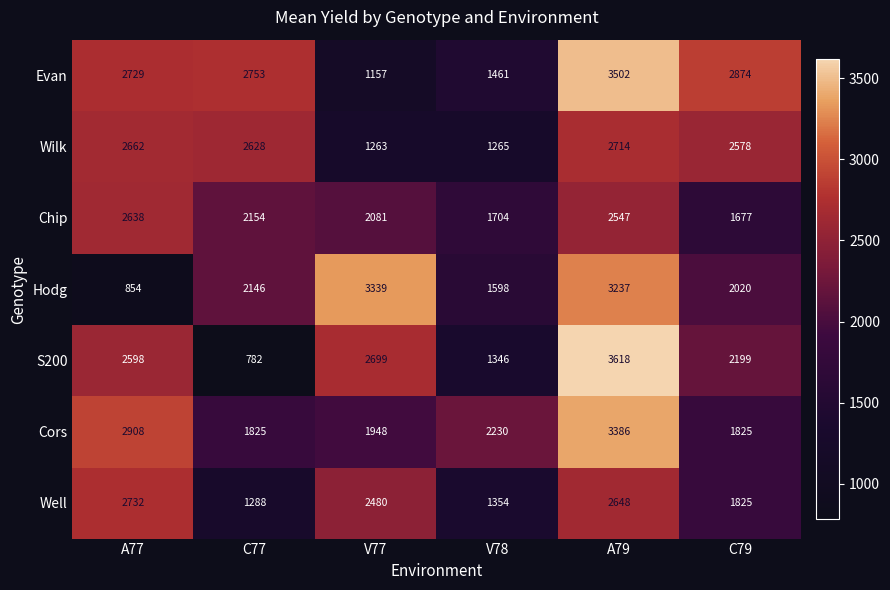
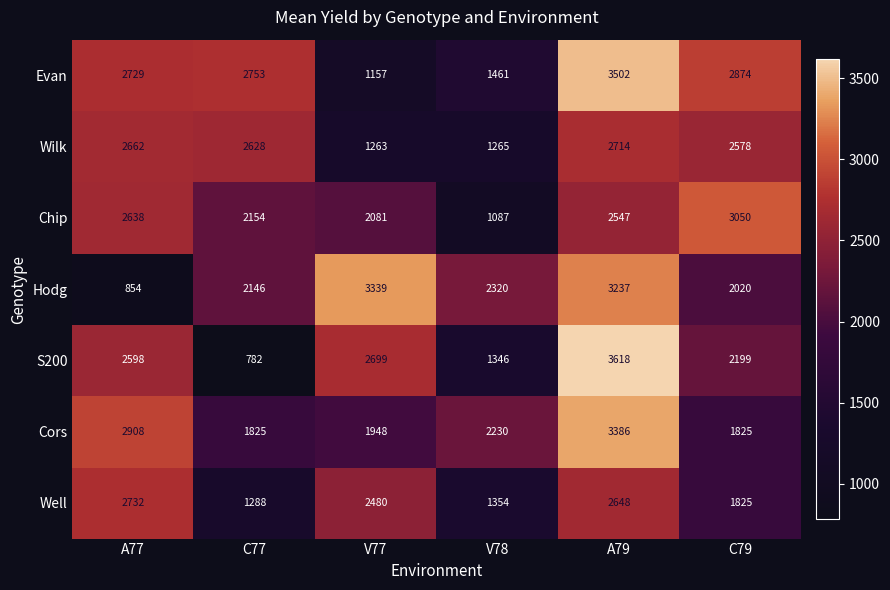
Chip, V78: 1704 -> 1087
Chip, C79: 1677 -> 3050
Hodg, V78: 1598 -> 2320
